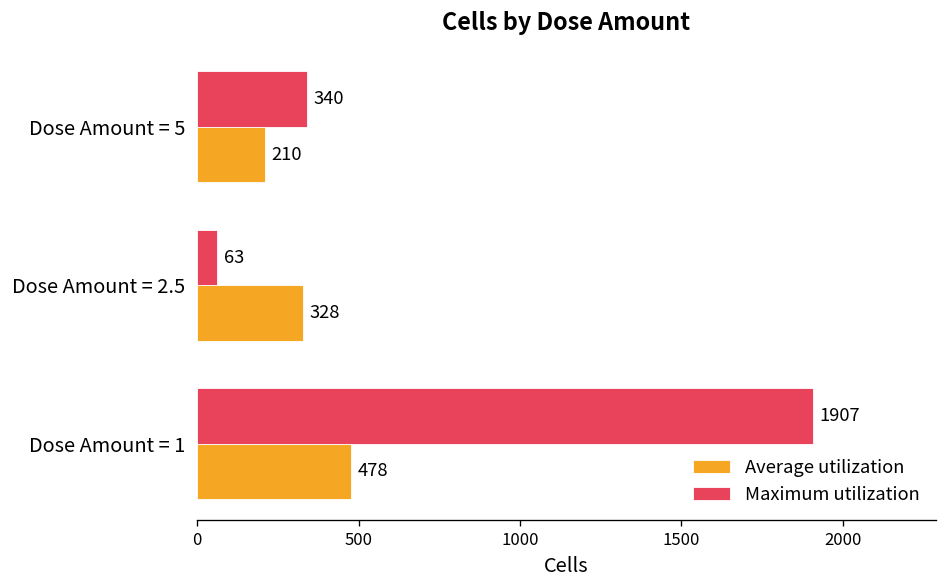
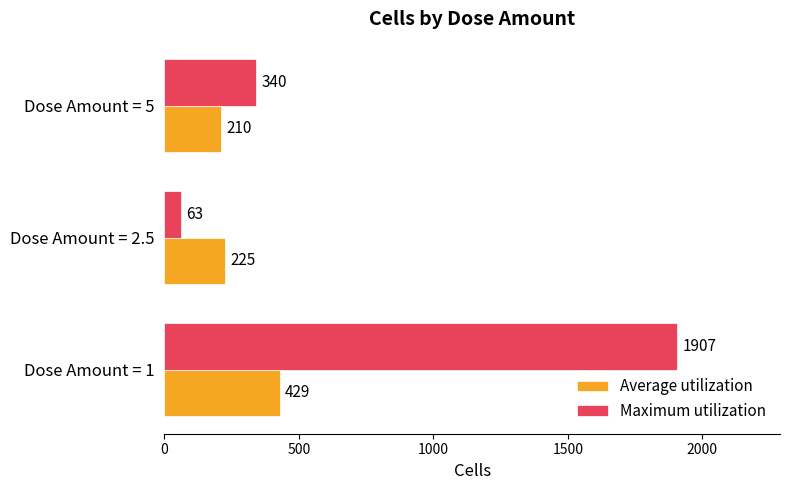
Average utilization, Dose Amount = 2.5: 328 -> 225
Average utilization, Dose Amount = 1: 478 -> 429
